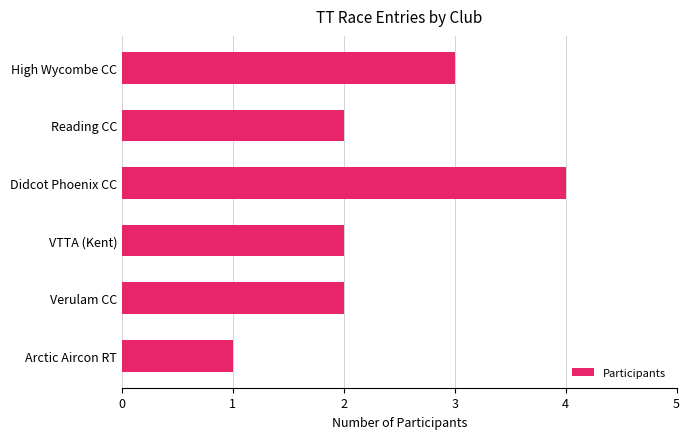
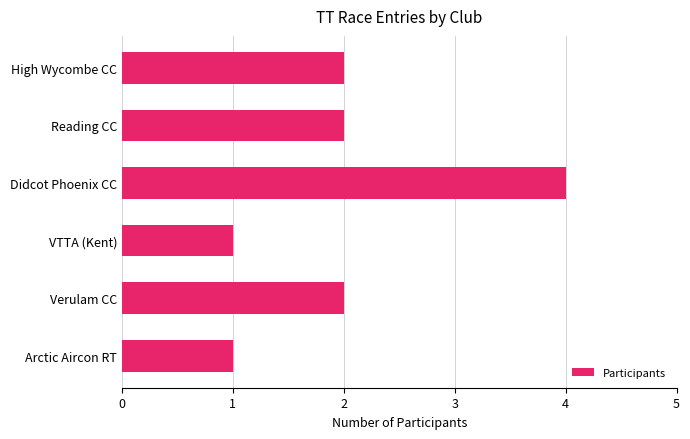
High Wycombe CC: 3 -> 2
VTTA (Kent): 2 -> 1
